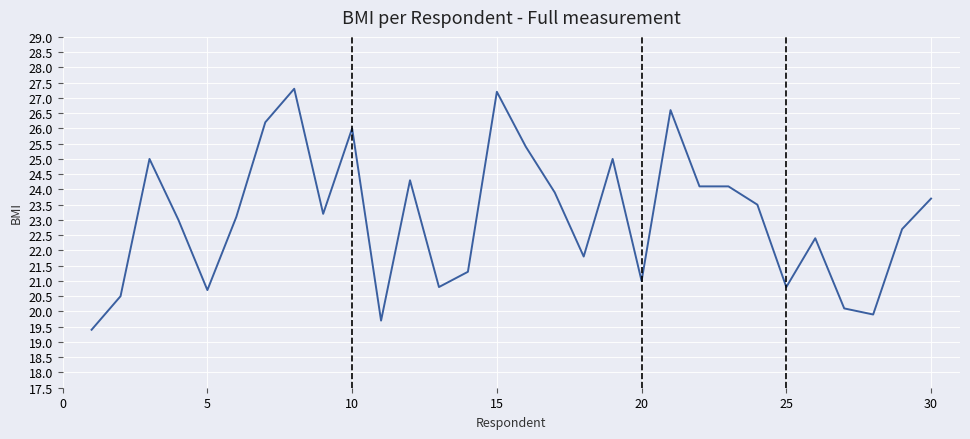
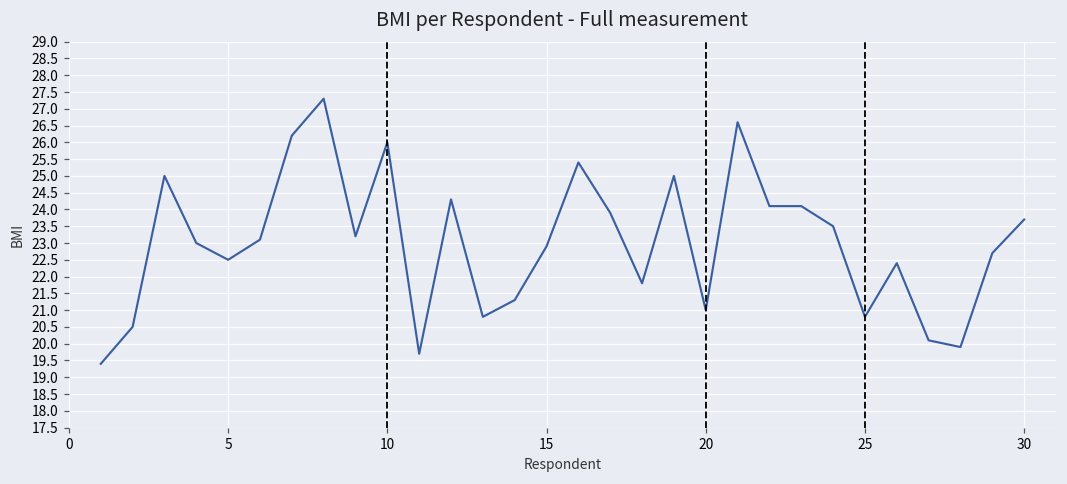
5: 20.7 -> 22.5
15: 27.2 -> 22.9
